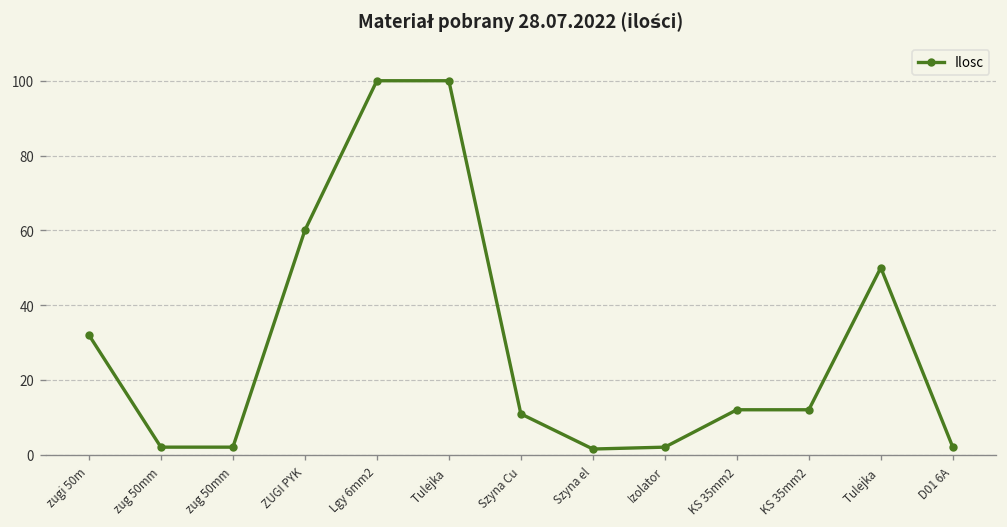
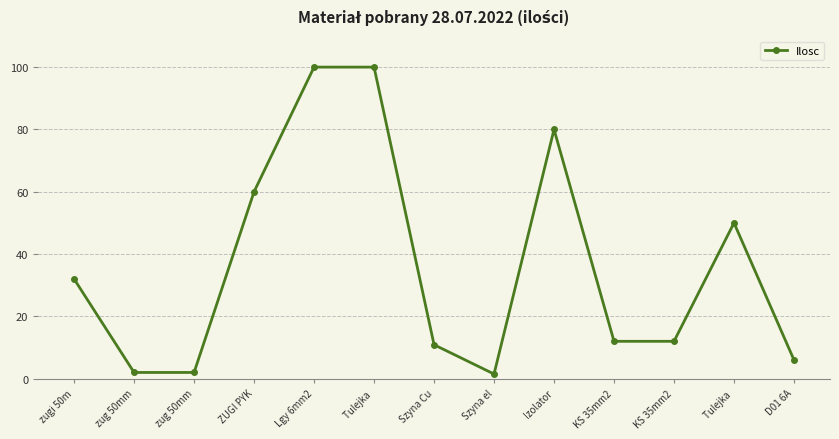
Izolator: 2 -> 80
D01 6A: 2 -> 6
